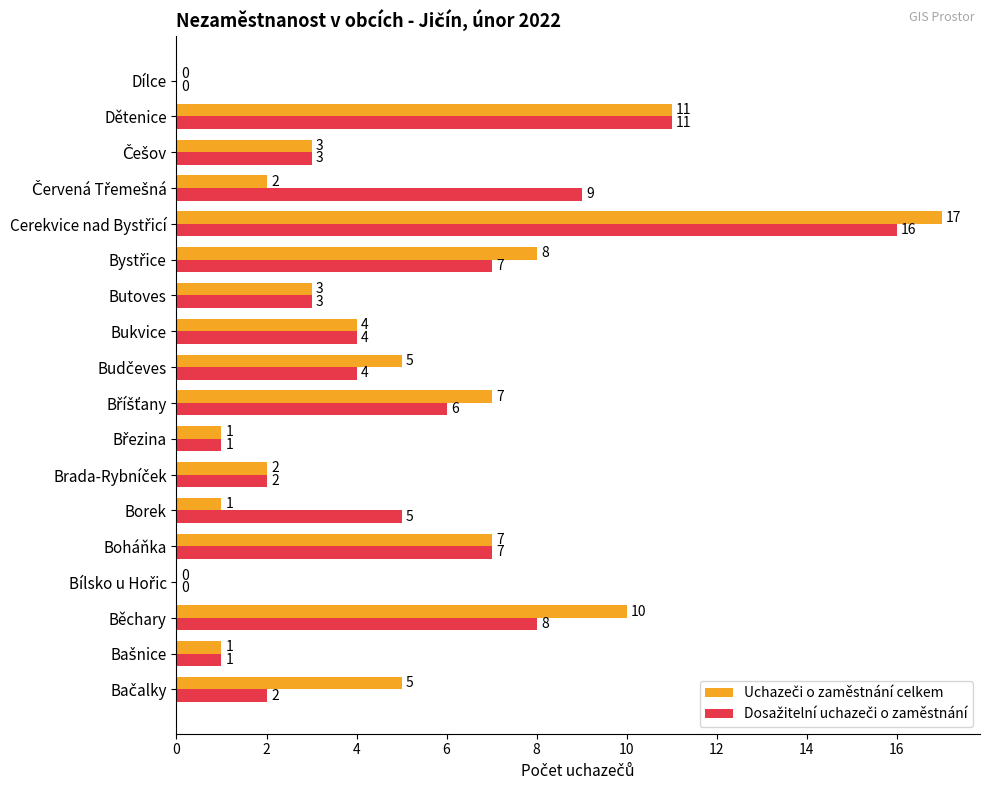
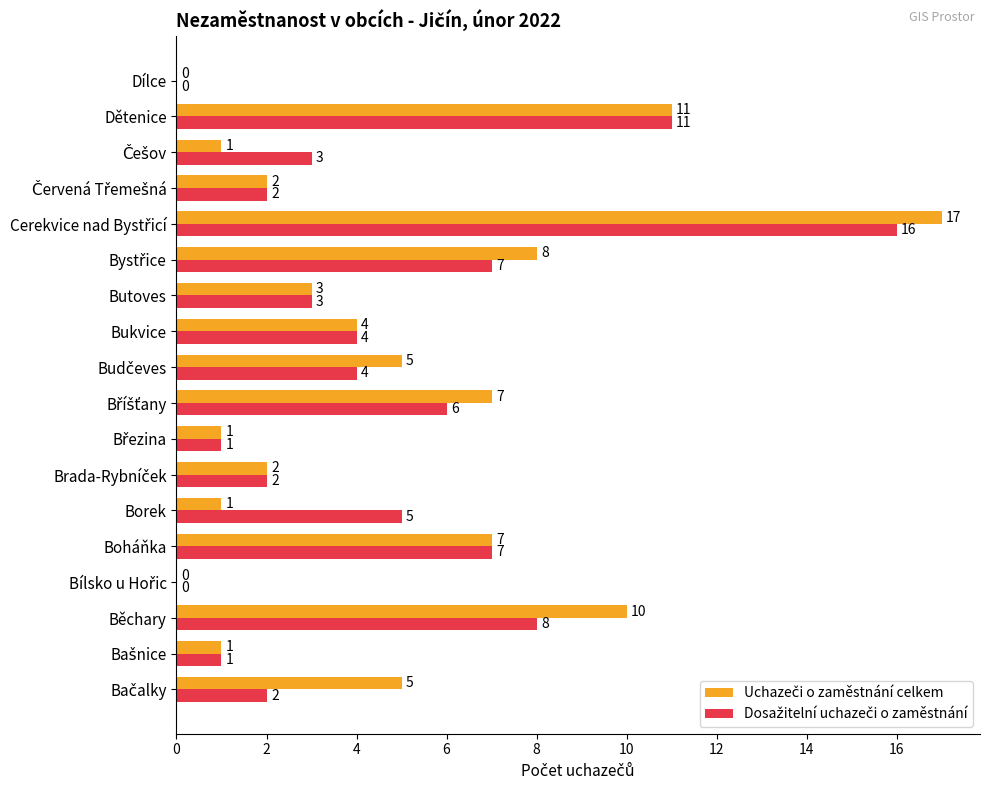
Uchazeči o zaměstnání celkem, Češov: 3 -> 1
Dosažitelní uchazeči o zaměstnání, Červená Třemešná: 9 -> 2
